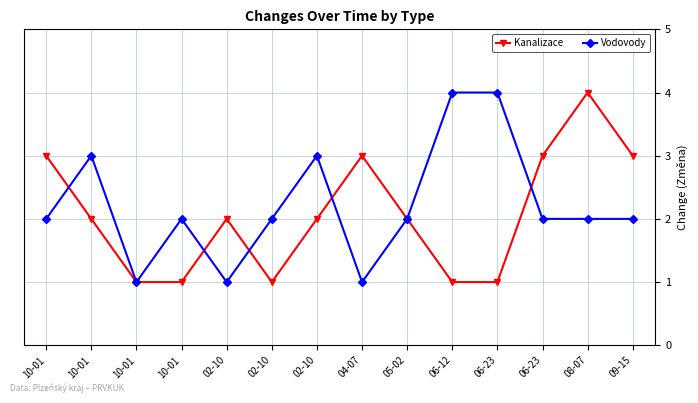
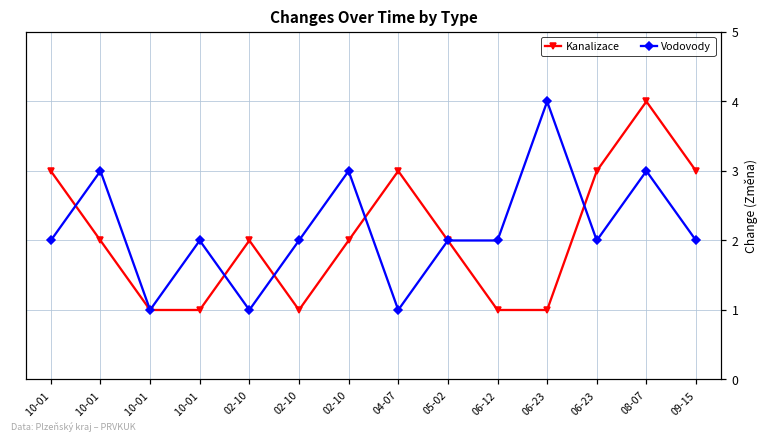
Vodovody, 06-12: 4 -> 2
Vodovody, 08-07: 2 -> 3
